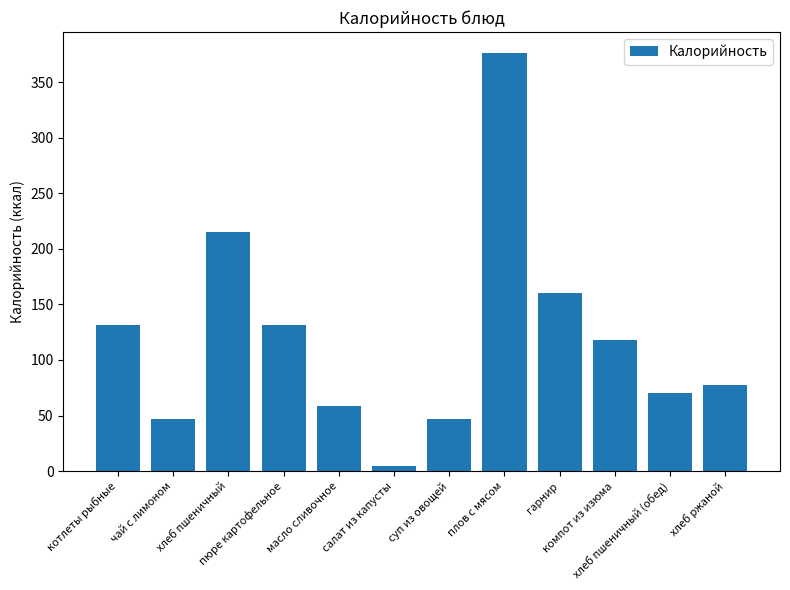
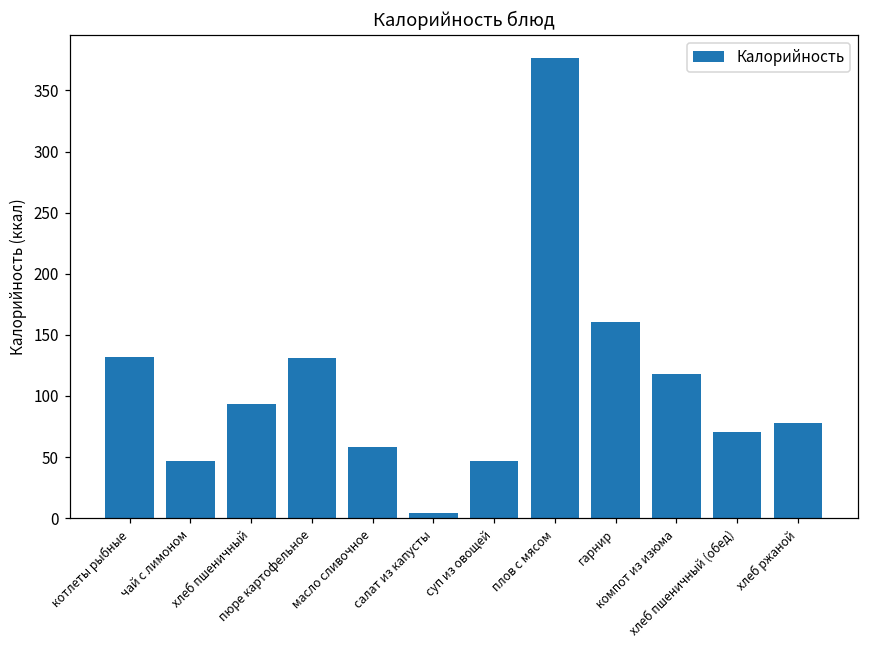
хлеб пшеничный: 215 -> 94
